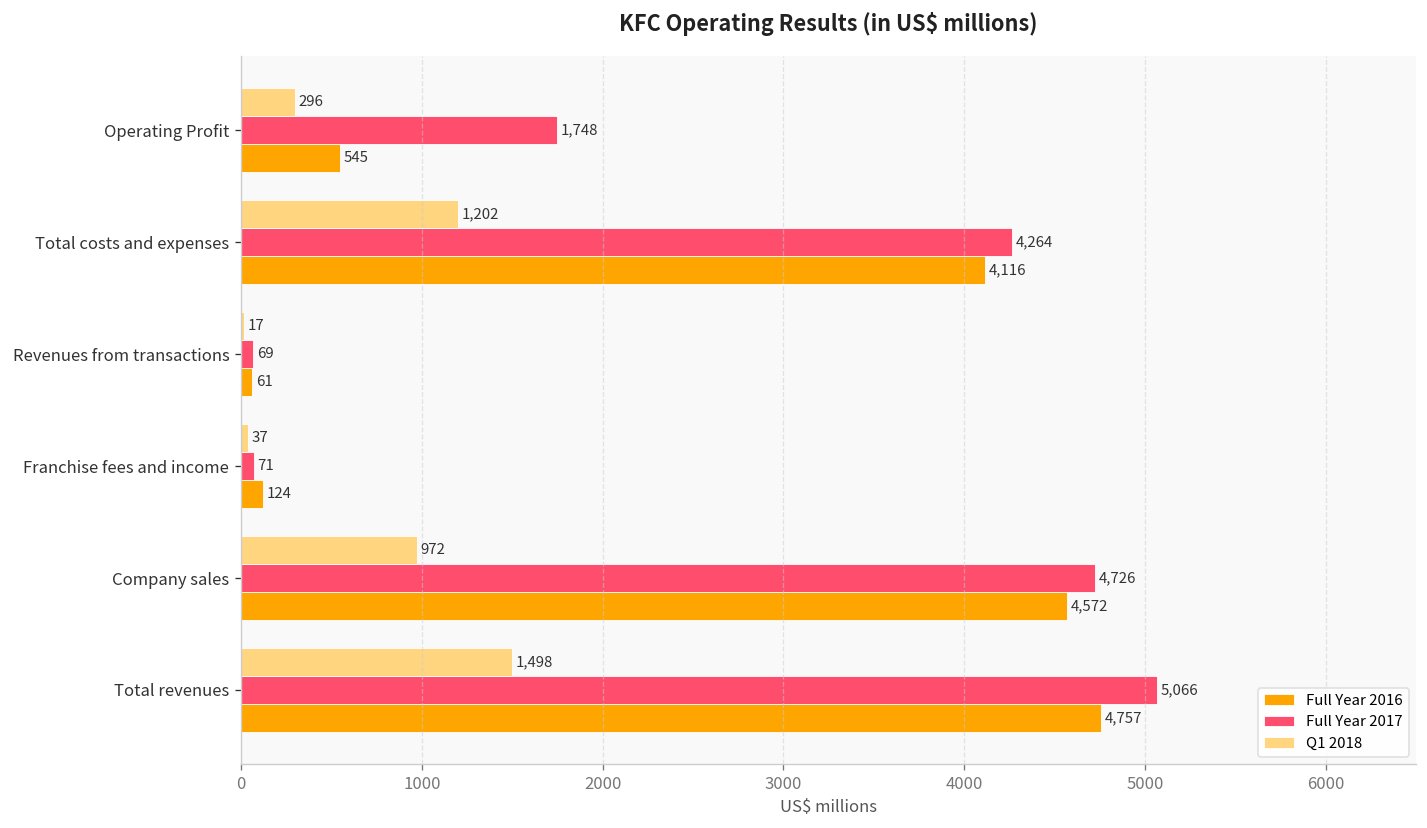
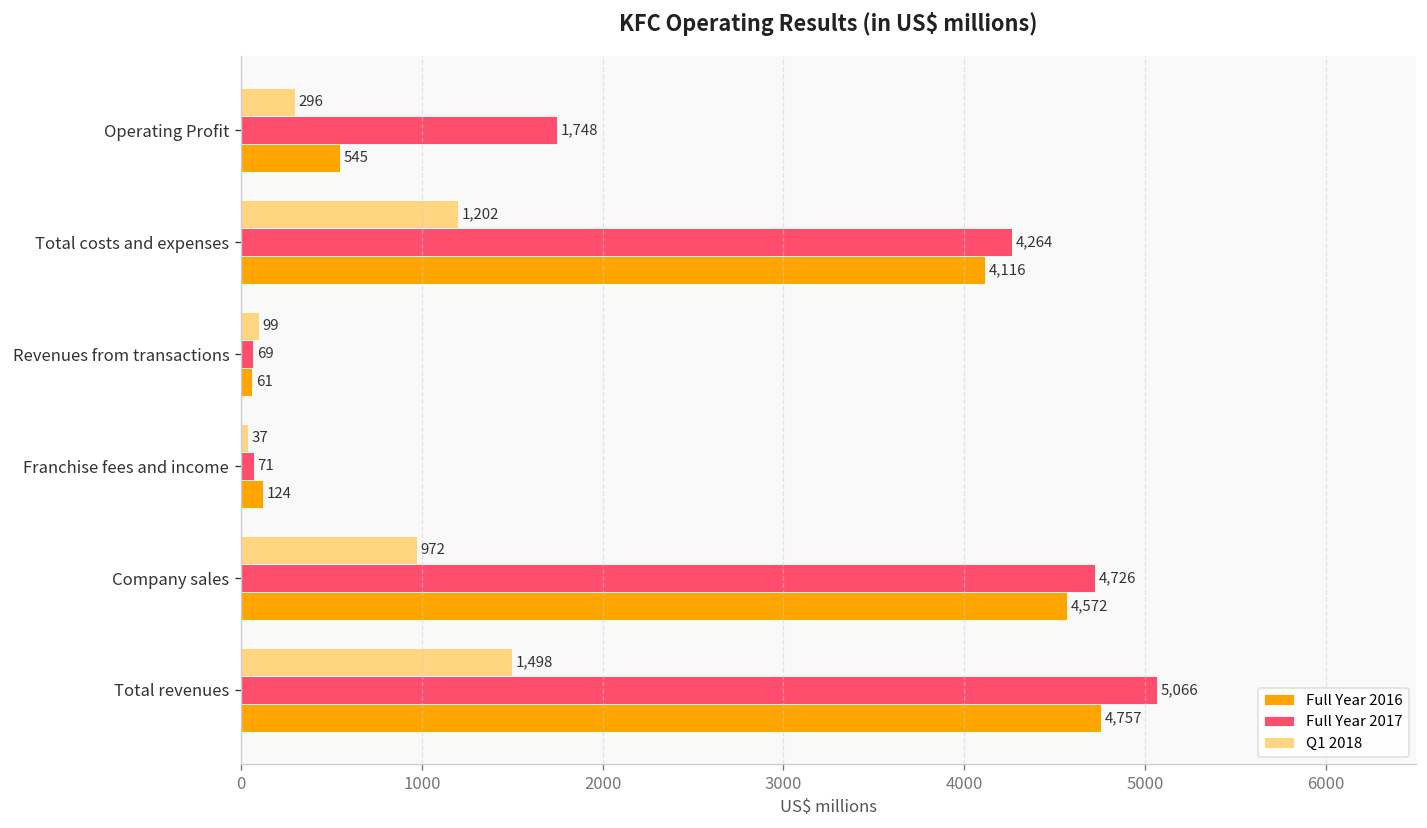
Q1 2018, Revenues from transactions: 17 -> 99
